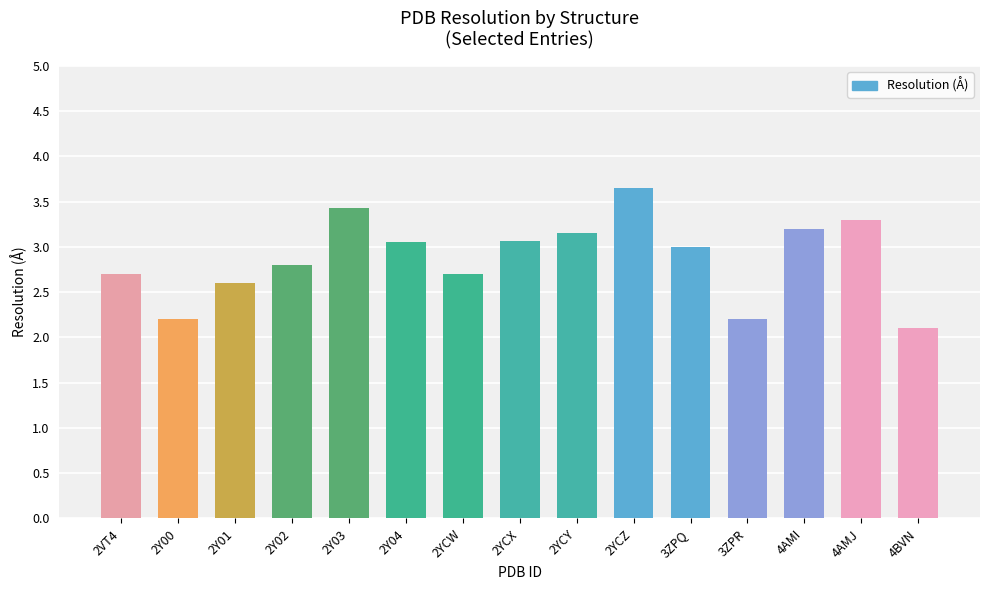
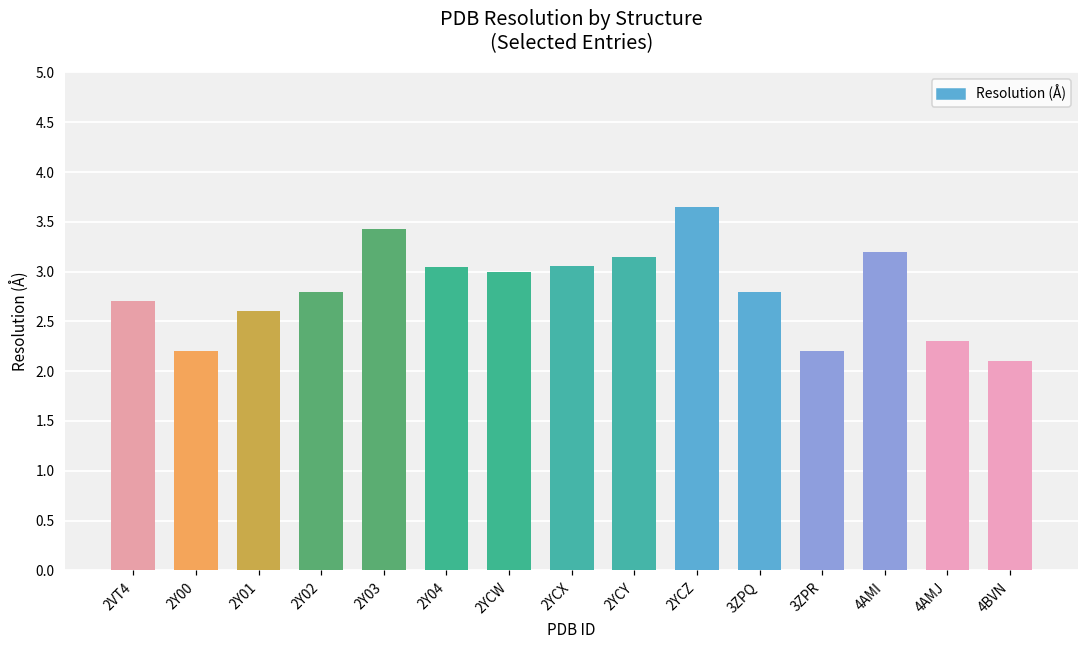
2YCW: 2.7 -> 3.0
3ZPQ: 3.0 -> 2.8
4AMJ: 3.3 -> 2.3
